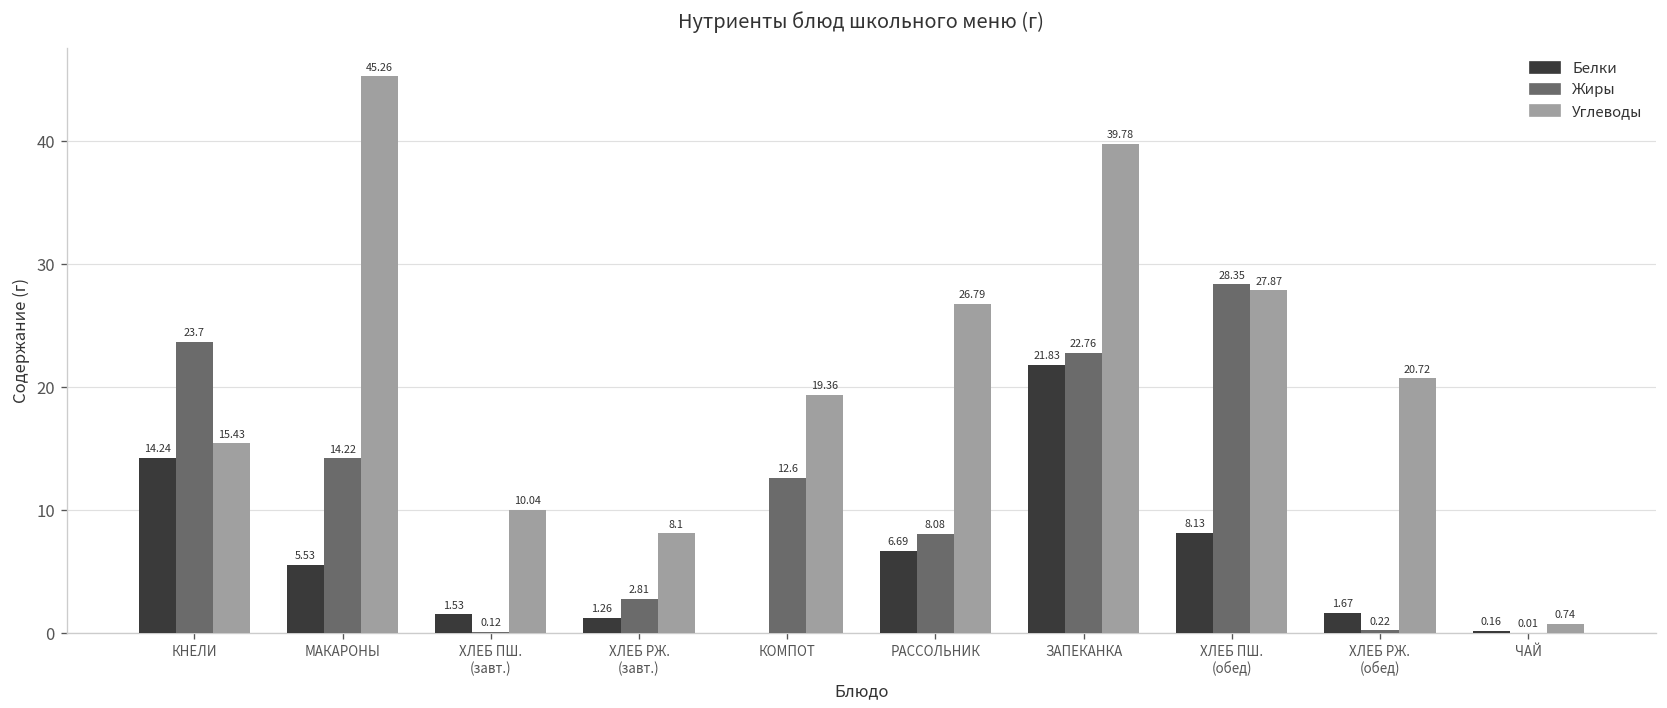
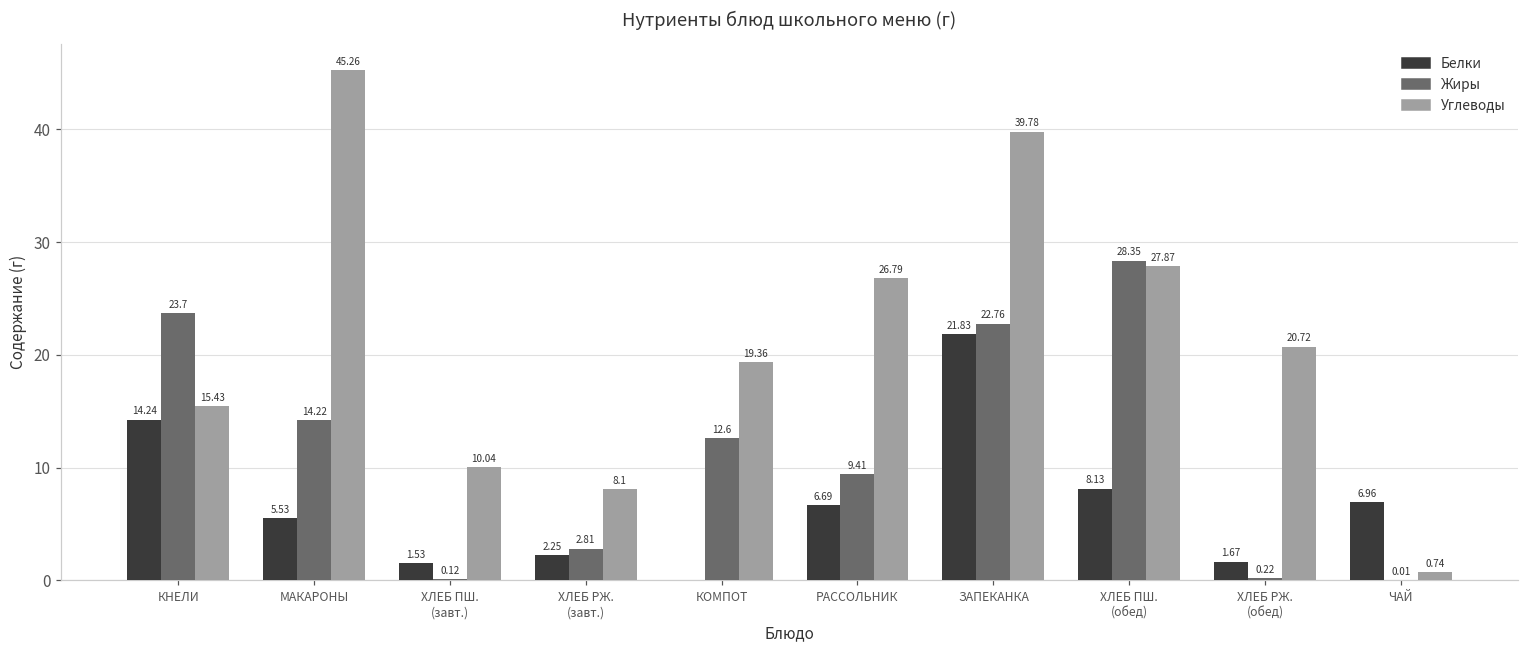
Белки, ХЛЕБ РЖ. (завт.): 1.26 -> 2.25
Жиры, РАССОЛЬНИК: 8.08 -> 9.41
Белки, ЧАЙ: 0.16 -> 6.96
